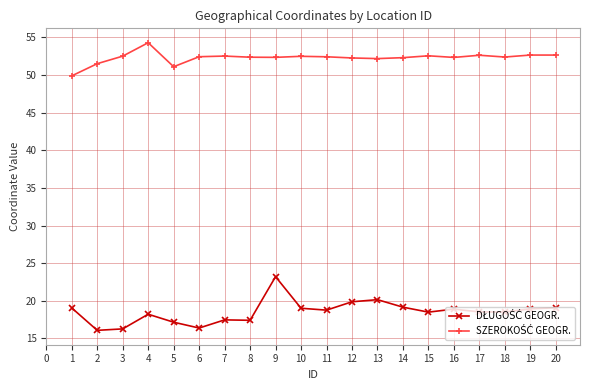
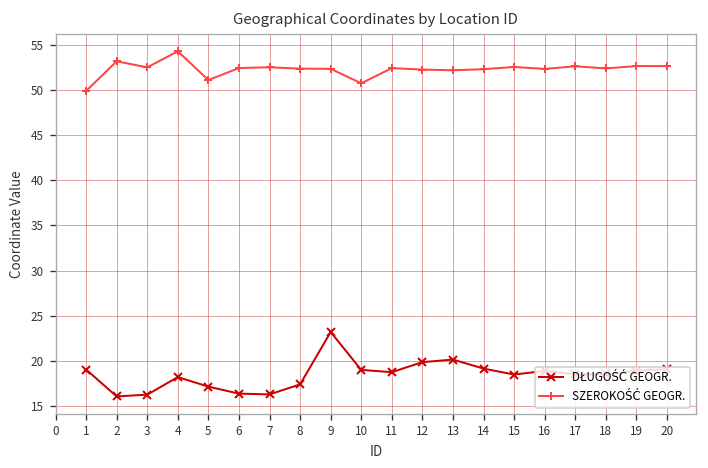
SZEROKOŚĆ GEOGR., 2: 52 -> 53
DŁUGOŚĆ GEOGR., 7: 17 -> 16
SZEROKOŚĆ GEOGR., 10: 52 -> 51
